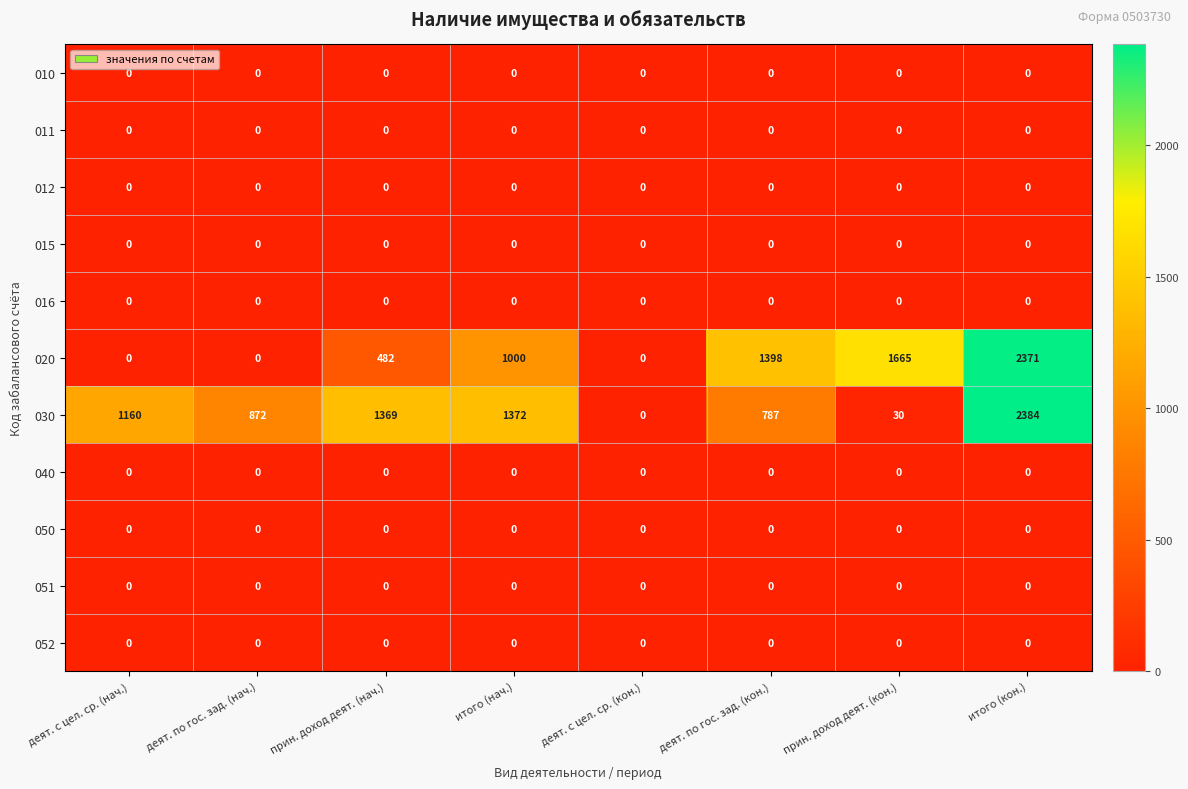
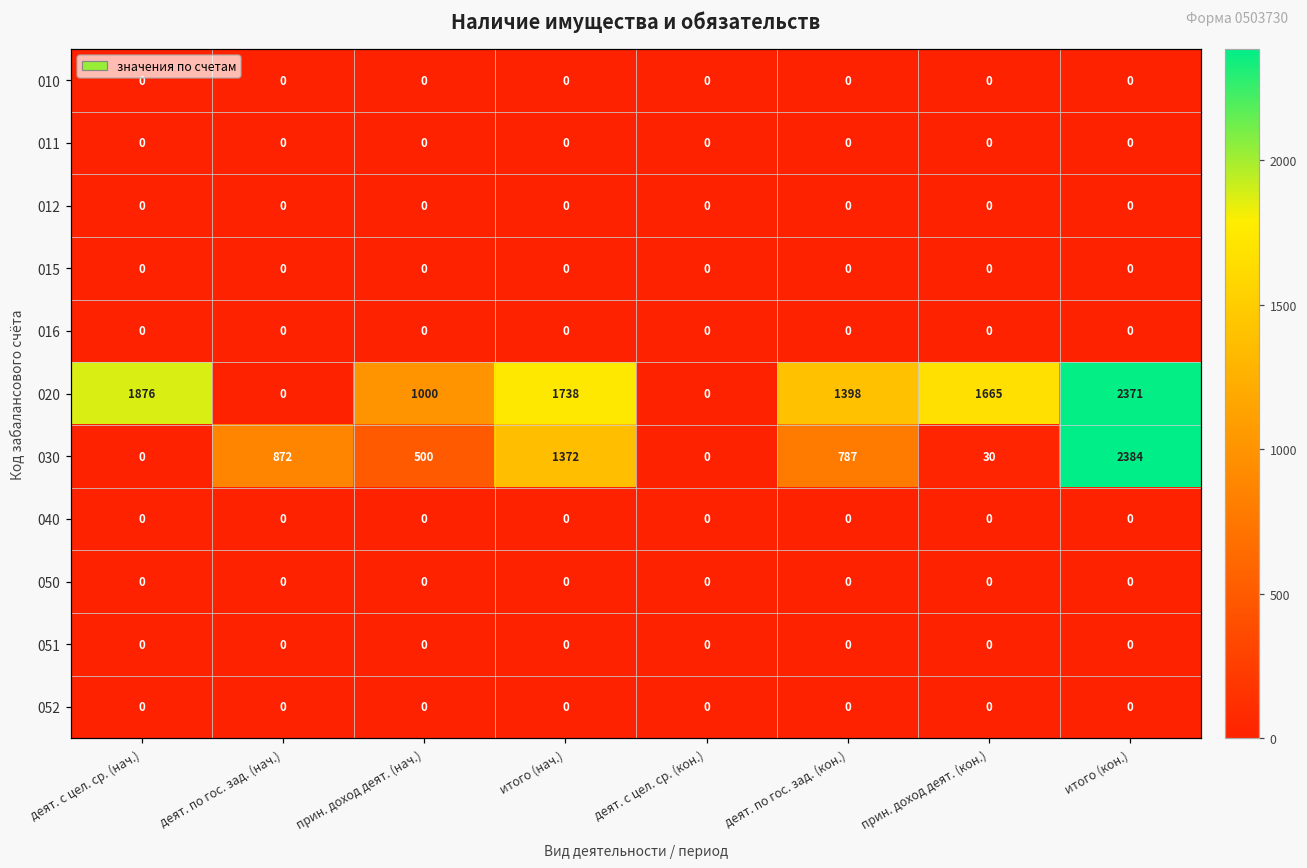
020, деят. с цел. ср. (нач.): 0 -> 1876
020, прин. доход деят. (нач.): 482 -> 1000
020, итого (нач.): 1000 -> 1738
030, деят. с цел. ср. (нач.): 1160 -> 0
030, прин. доход деят. (нач.): 1369 -> 500
